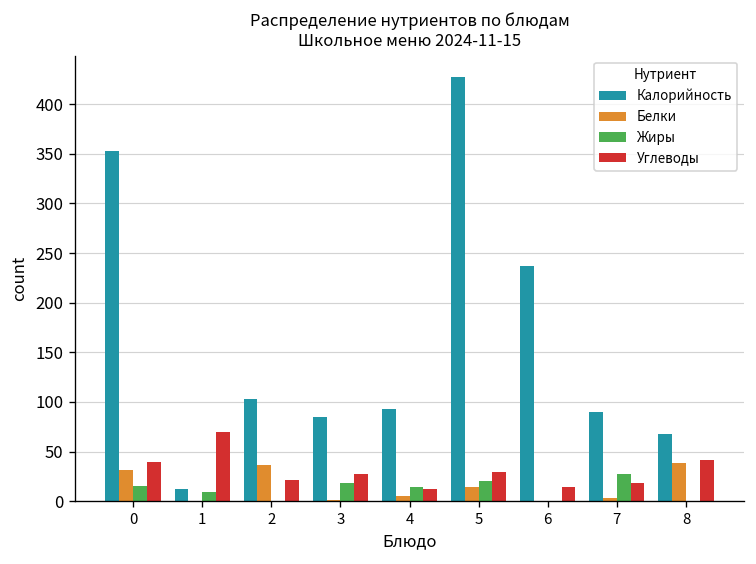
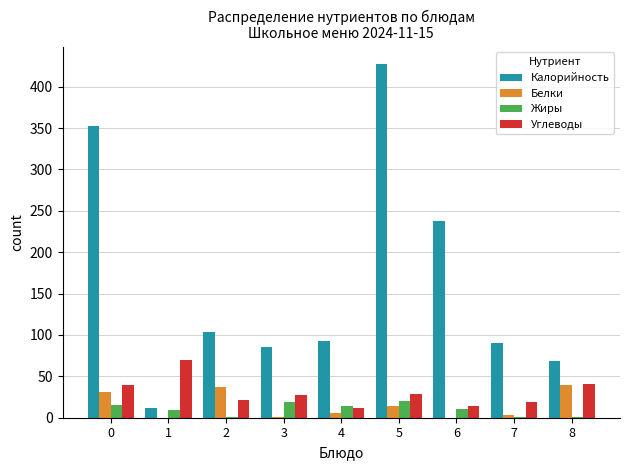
Жиры, 6: 0 -> 10
Жиры, 7: 30 -> 0
